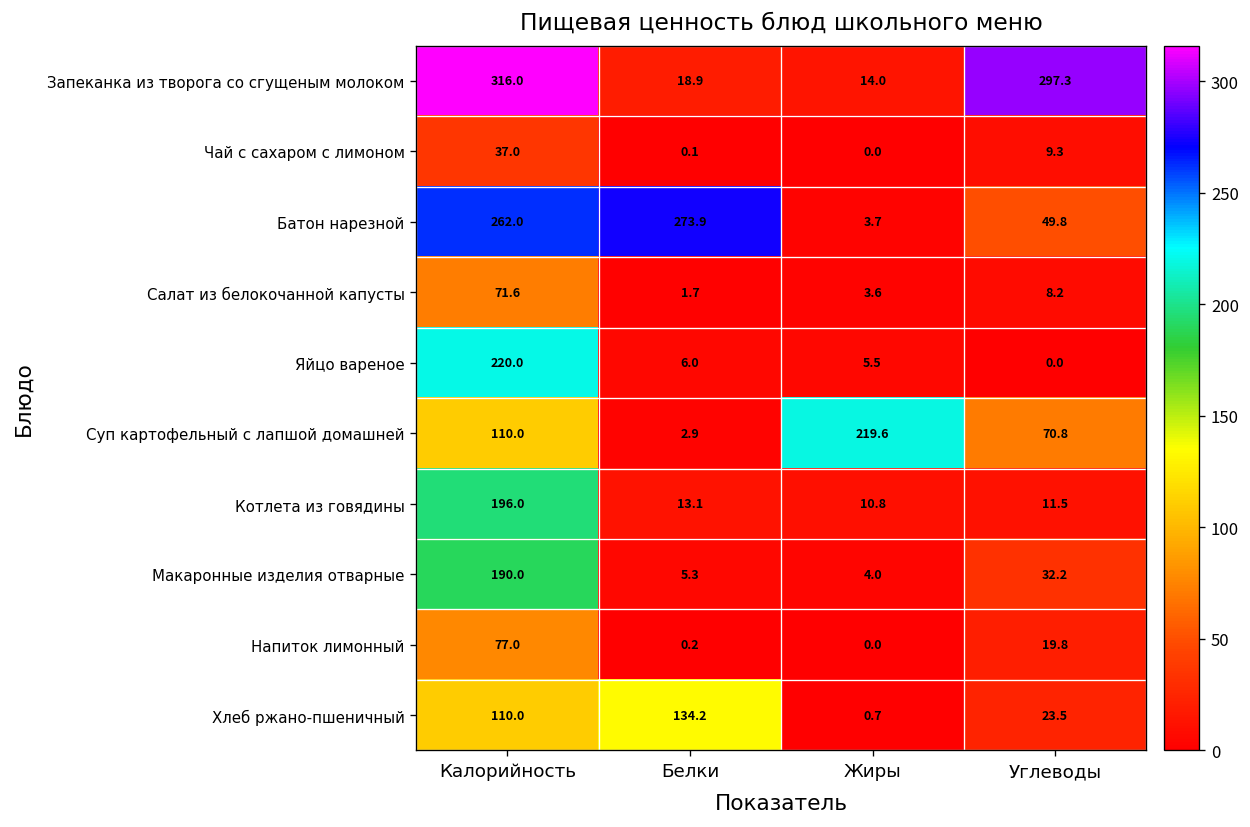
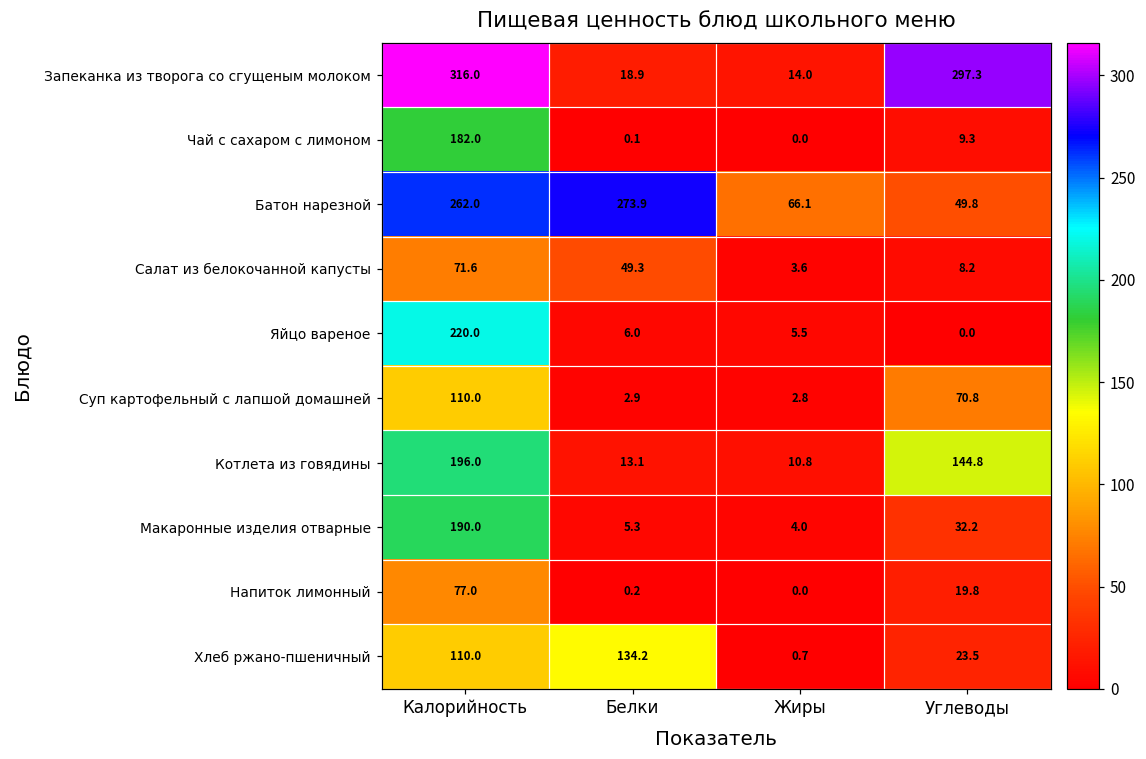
Чай с сахаром с лимоном, Калорийность: 37.0 -> 182.0
Батон нарезной, Жиры: 3.7 -> 66.1
Салат из белокочанной капусты, Белки: 1.7 -> 49.3
Суп картофельный с лапшой домашней, Жиры: 219.6 -> 2.8
Котлета из говядины, Углеводы: 11.5 -> 144.8
